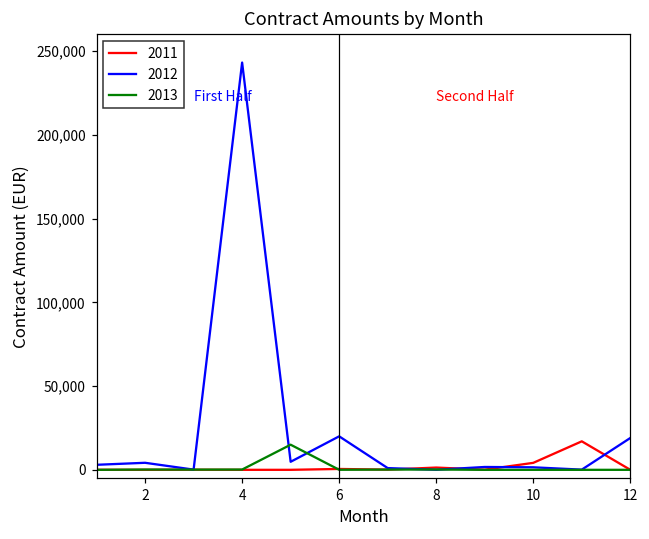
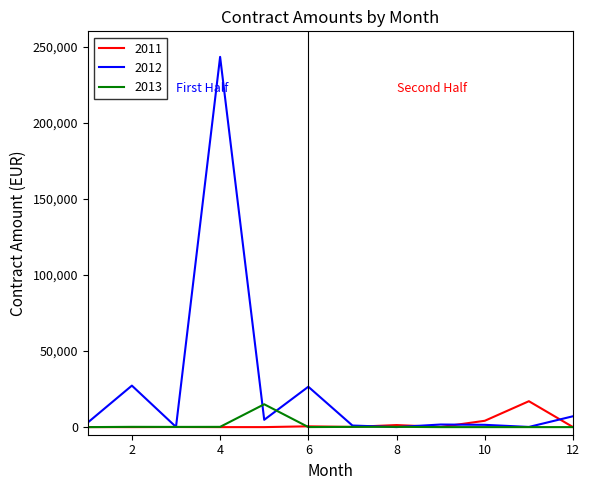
2012, 2: 4,000 -> 27,000
2012, 6: 20,000 -> 27,000
2012, 12: 19,000 -> 7,000
